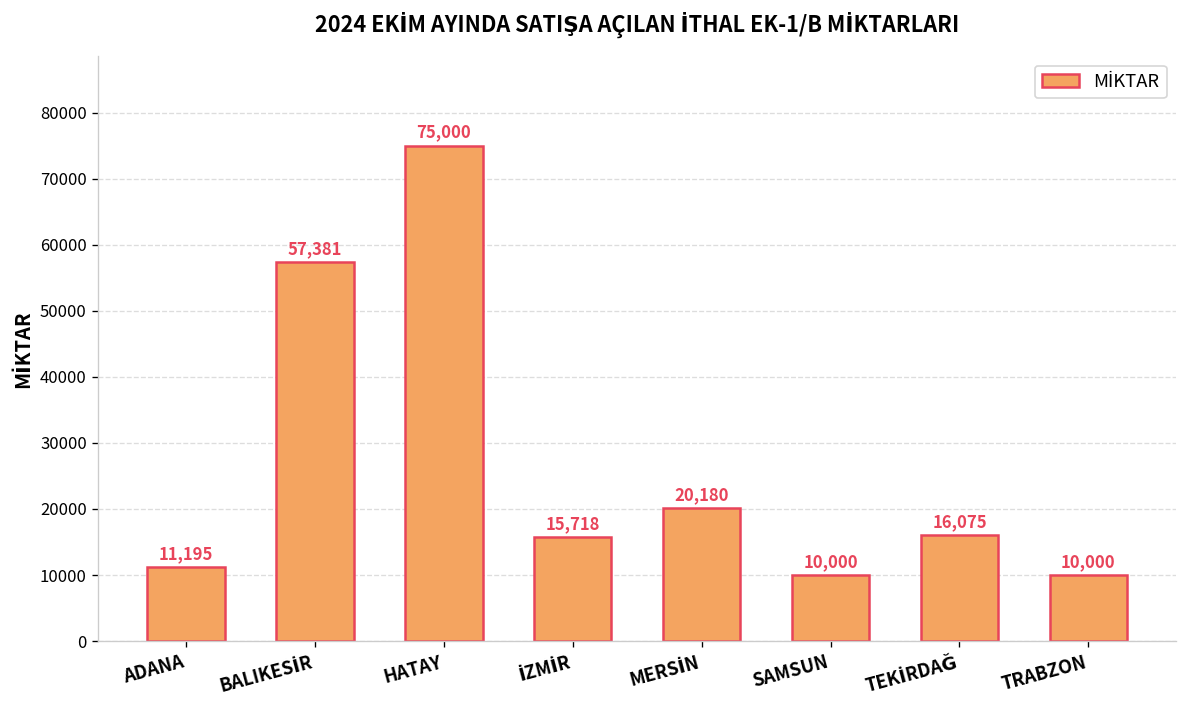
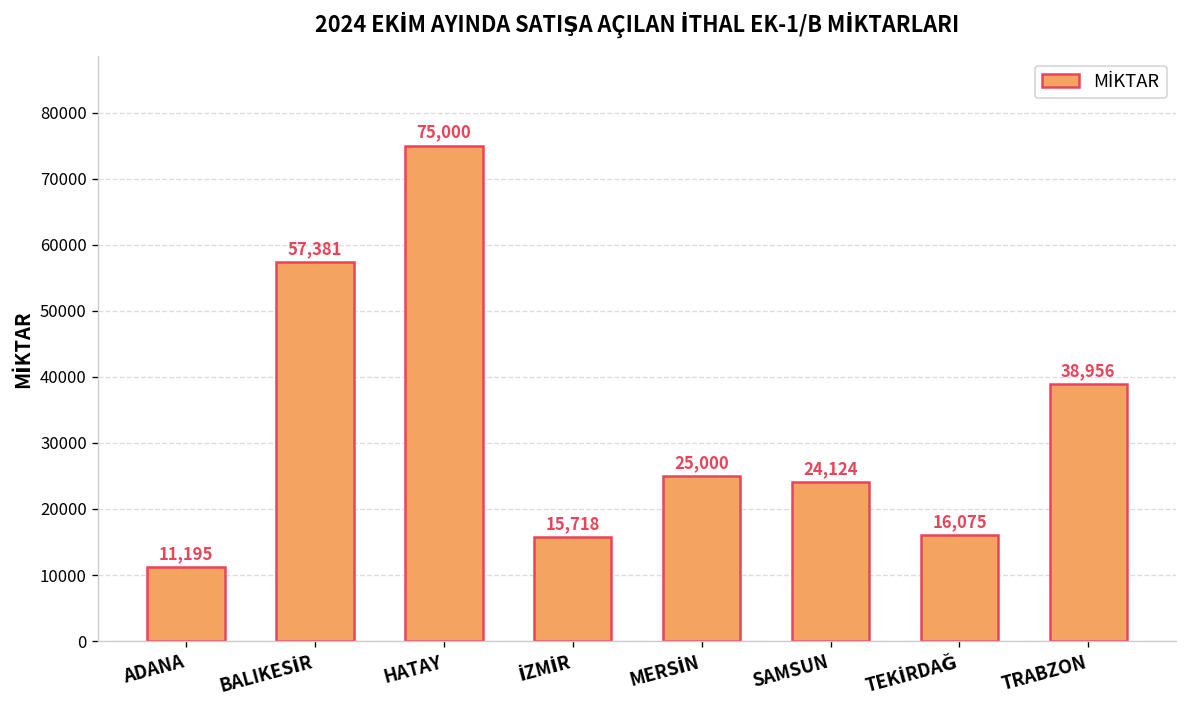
MERSİN: 20,180 -> 25,000
SAMSUN: 10,000 -> 24,124
TRABZON: 10,000 -> 38,956
